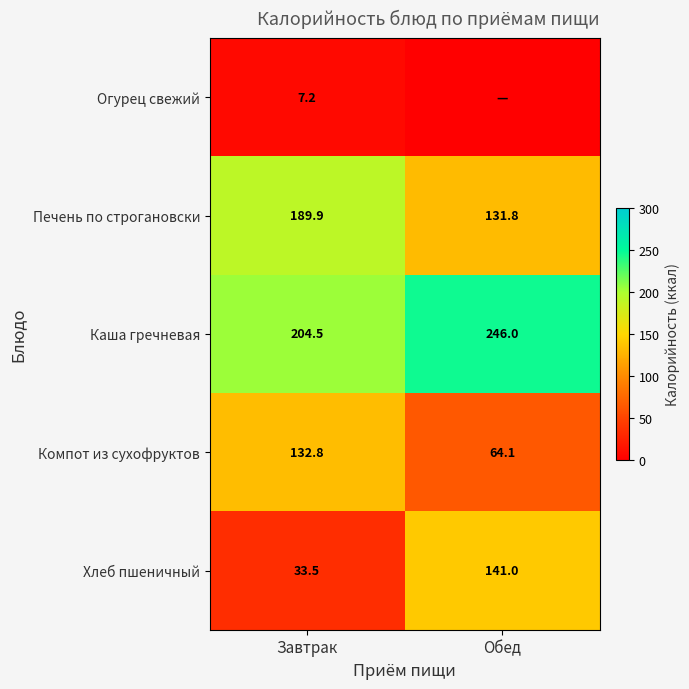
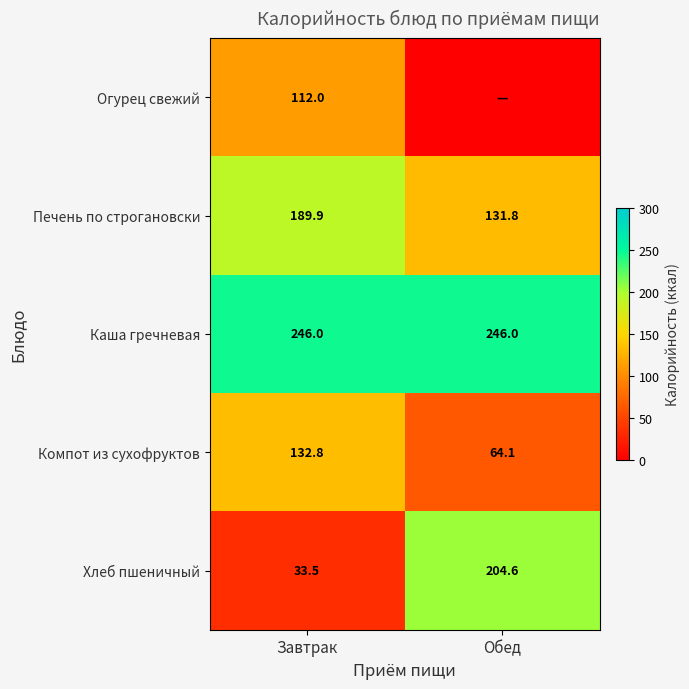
Огурец свежий, Завтрак: 7.2 -> 112.0
Каша гречневая, Завтрак: 204.5 -> 246.0
Хлеб пшеничный, Обед: 141.0 -> 204.6
